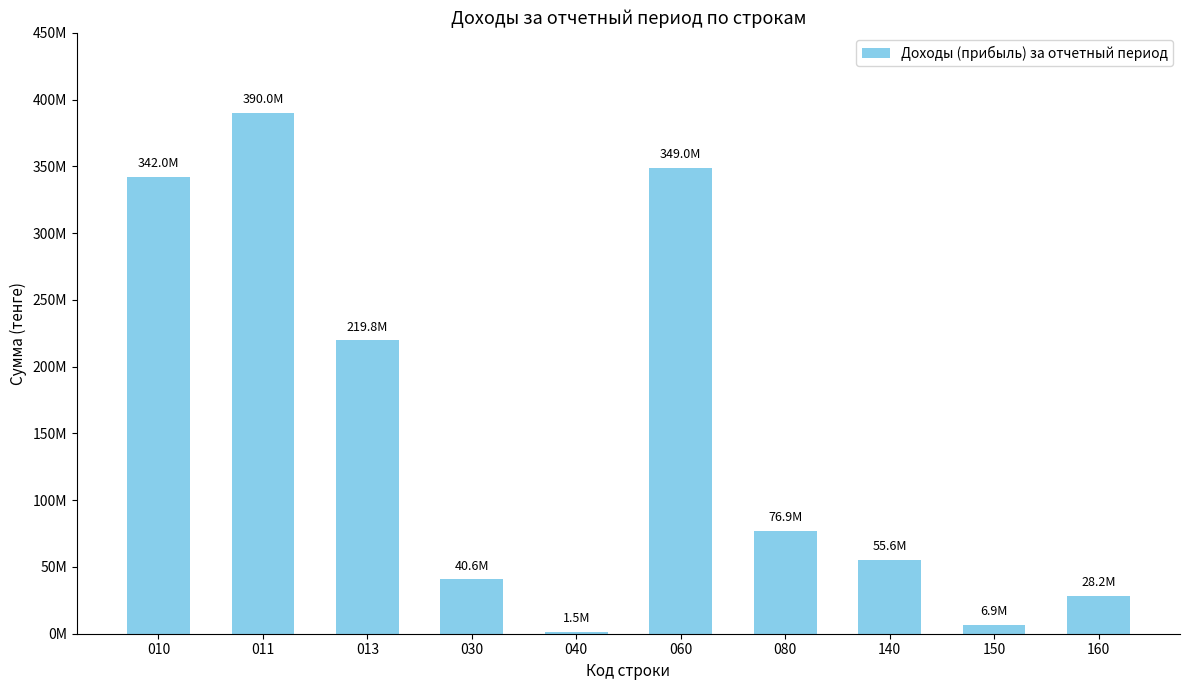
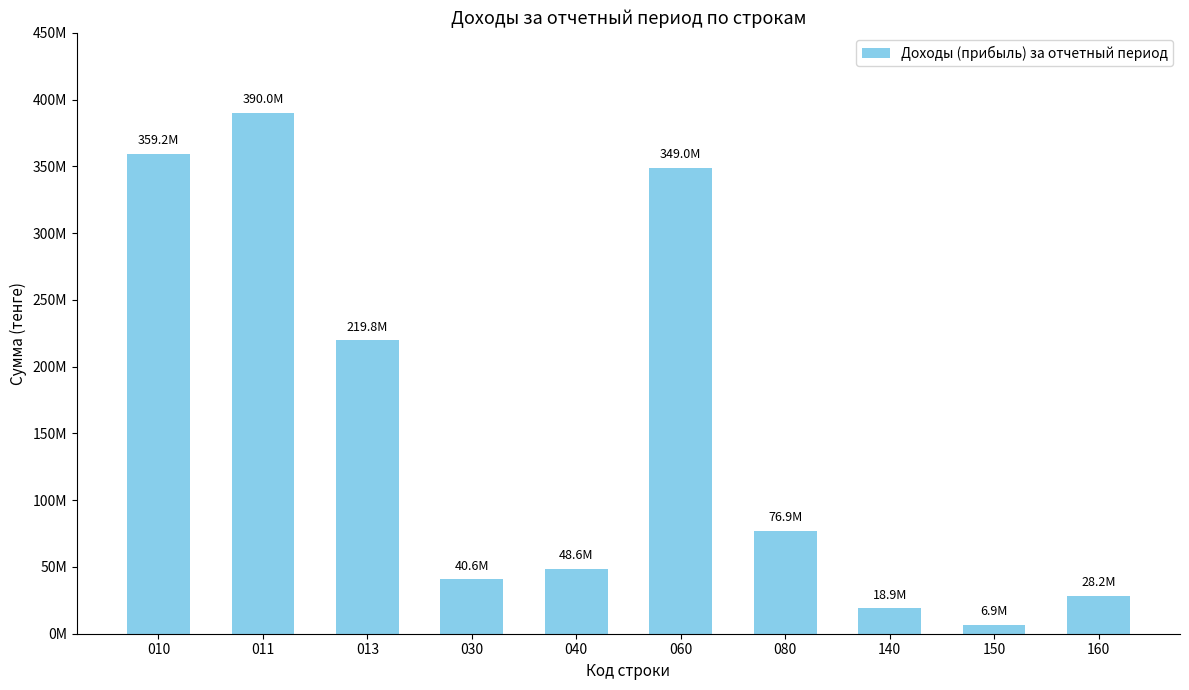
010: 342.0M -> 359.2M
040: 1.5M -> 48.6M
140: 55.6M -> 18.9M
